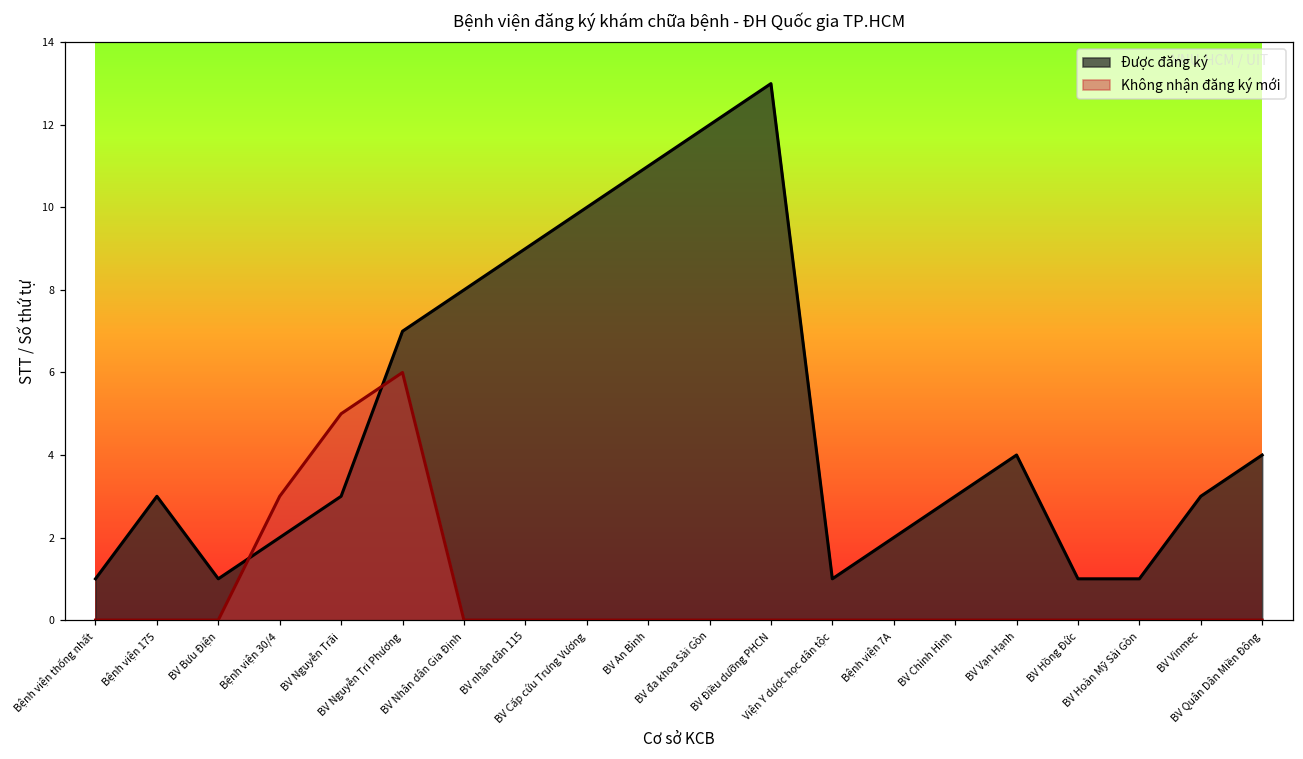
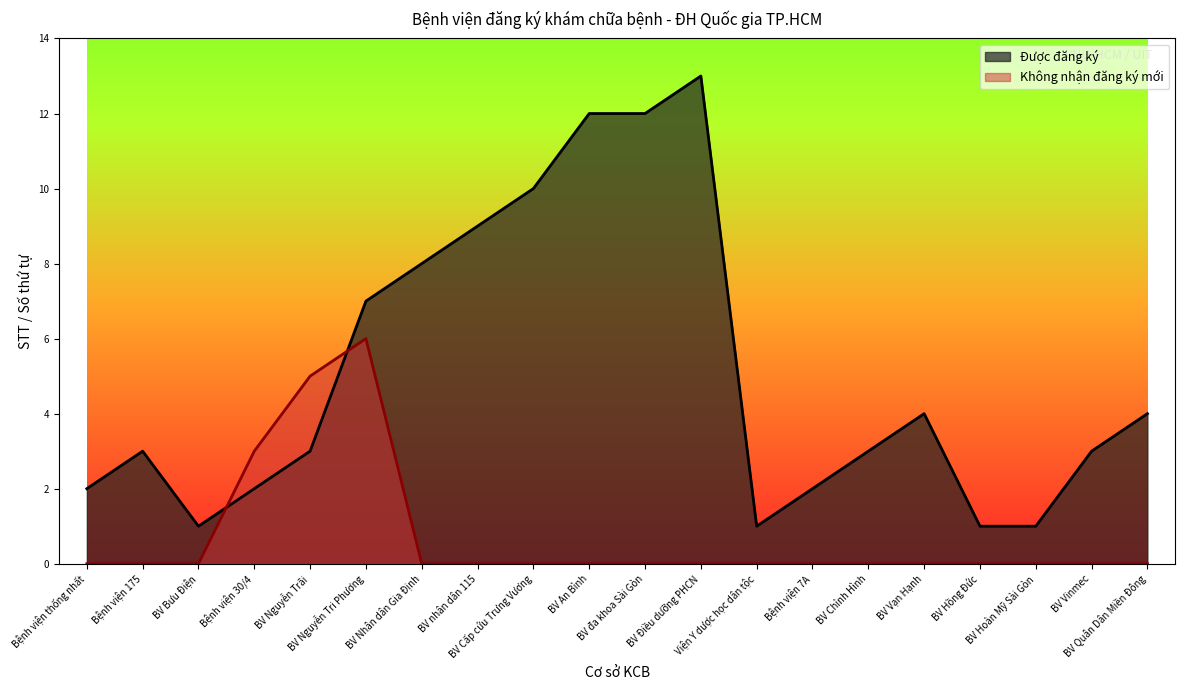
Được đăng ký, Bệnh viện thống nhất: 1 -> 2
Được đăng ký, BV An Bình: 11 -> 12
